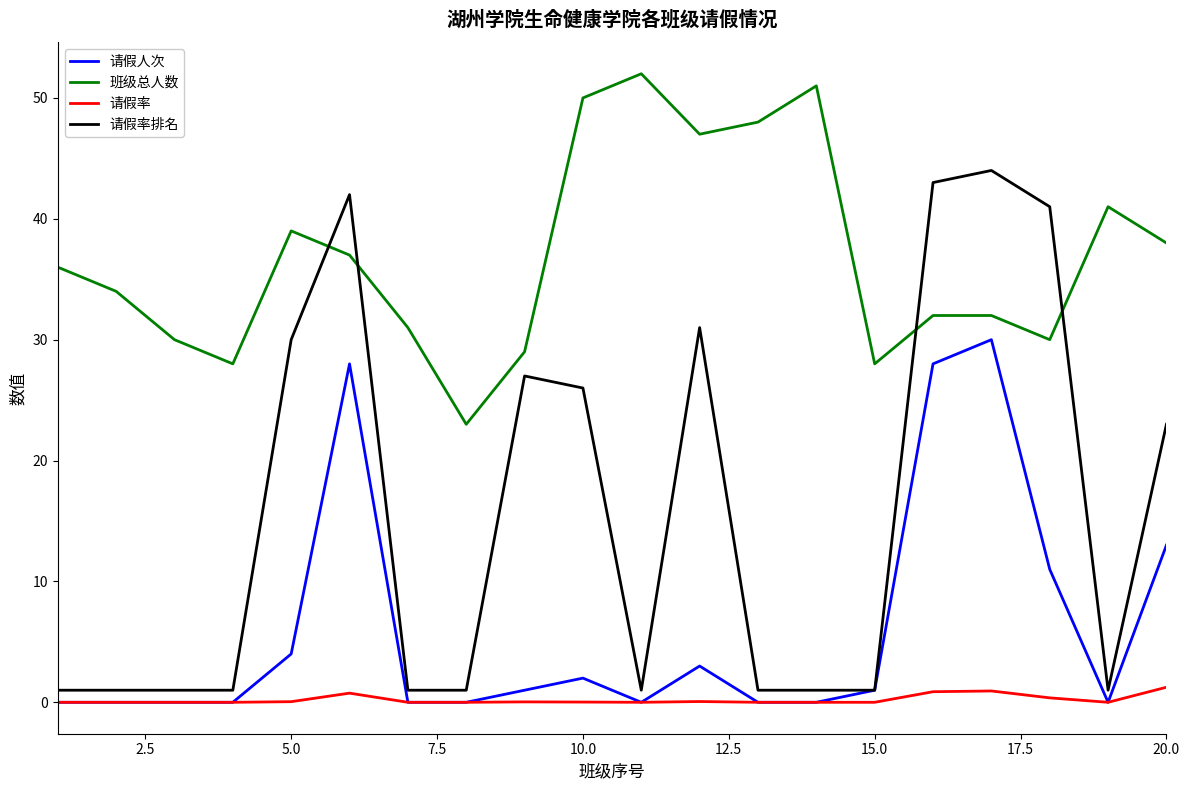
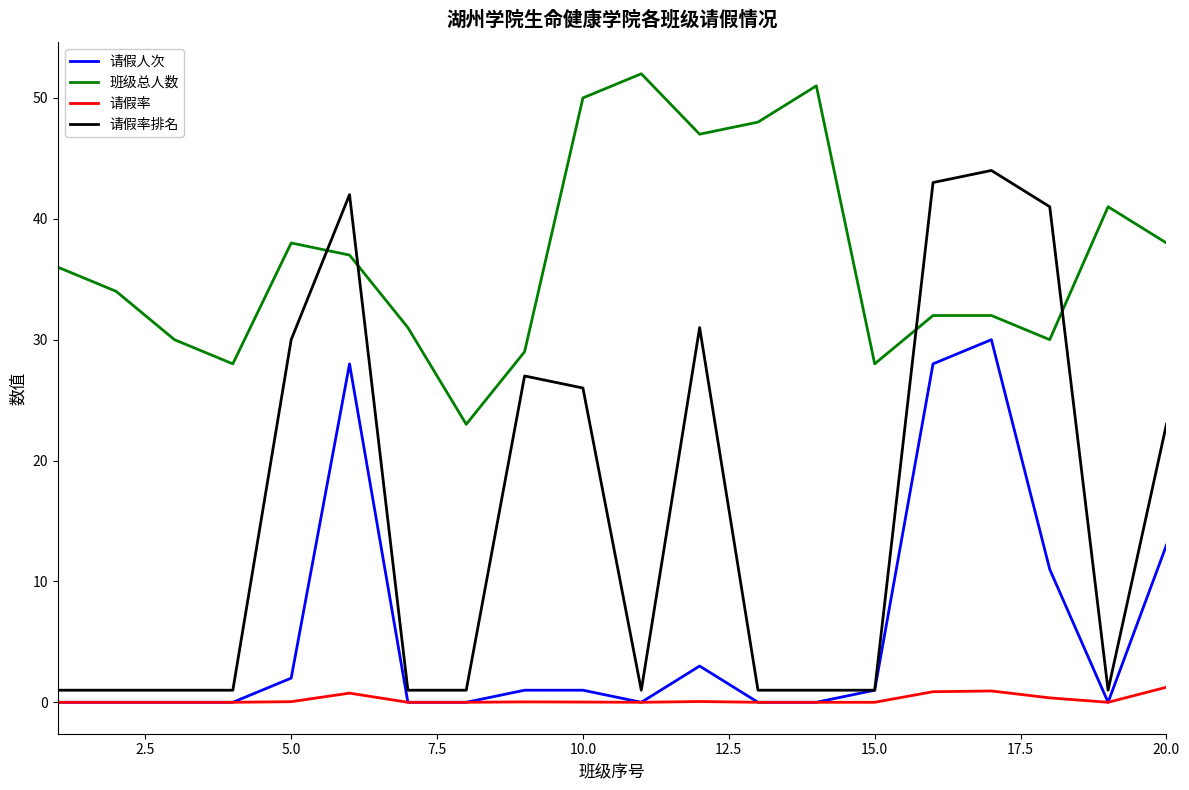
请假人次, 5.0: 4 -> 2
班级总人数, 5.0: 39 -> 38
请假人次, 10.0: 2 -> 1
